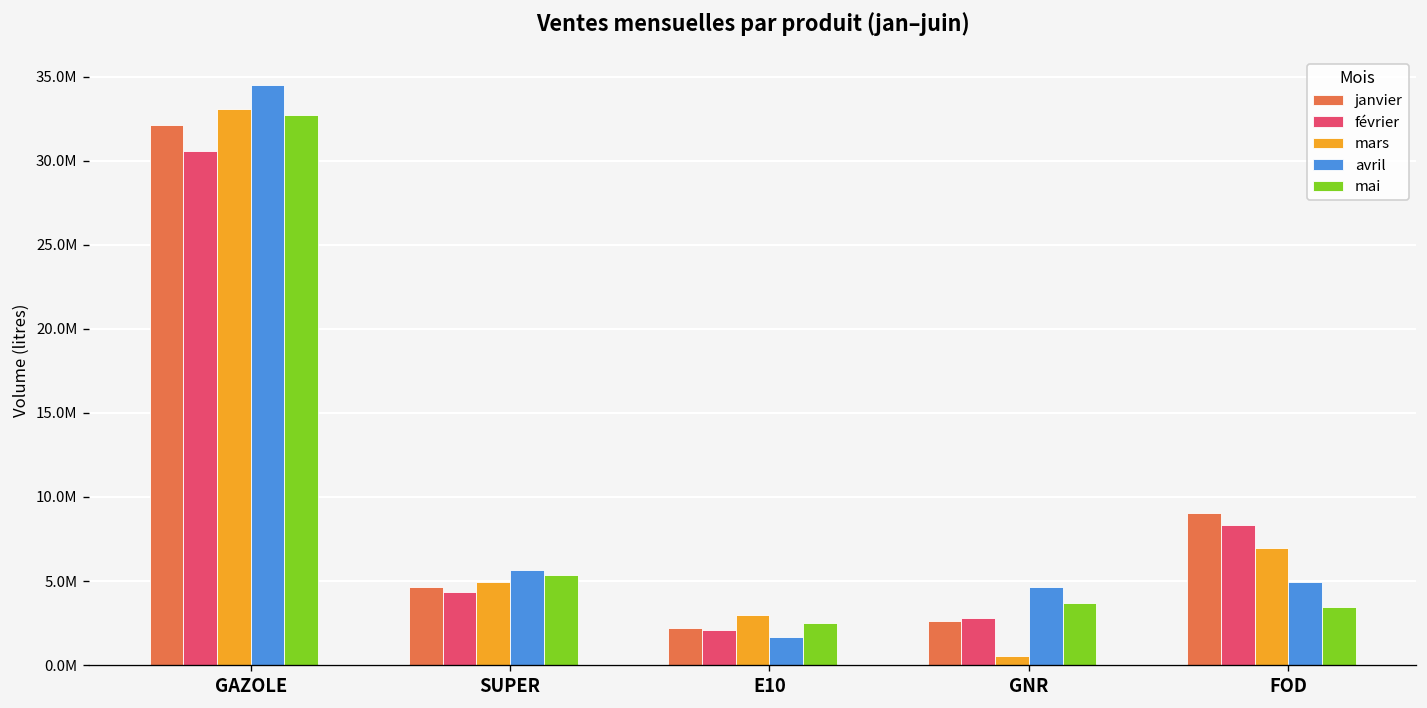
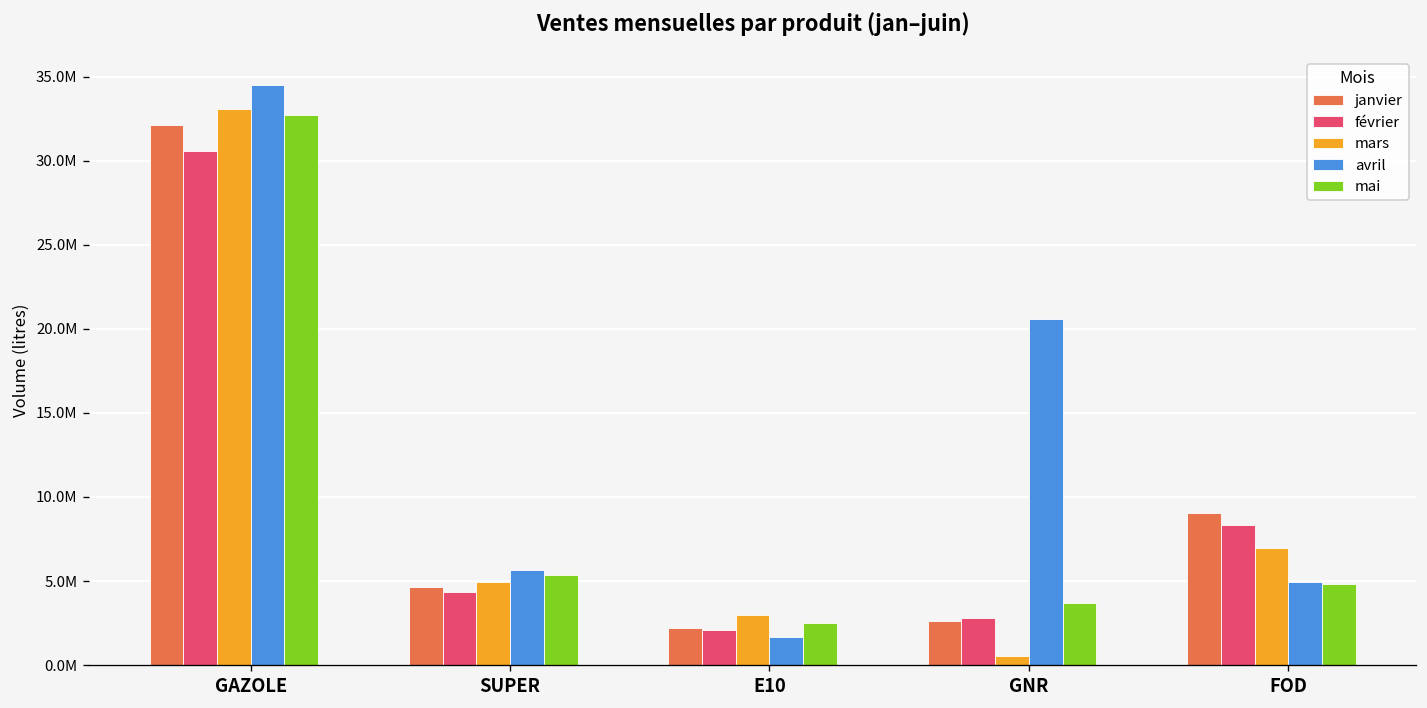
avril, GNR: 4600000 -> 20600000
mai, FOD: 3500000 -> 4800000
